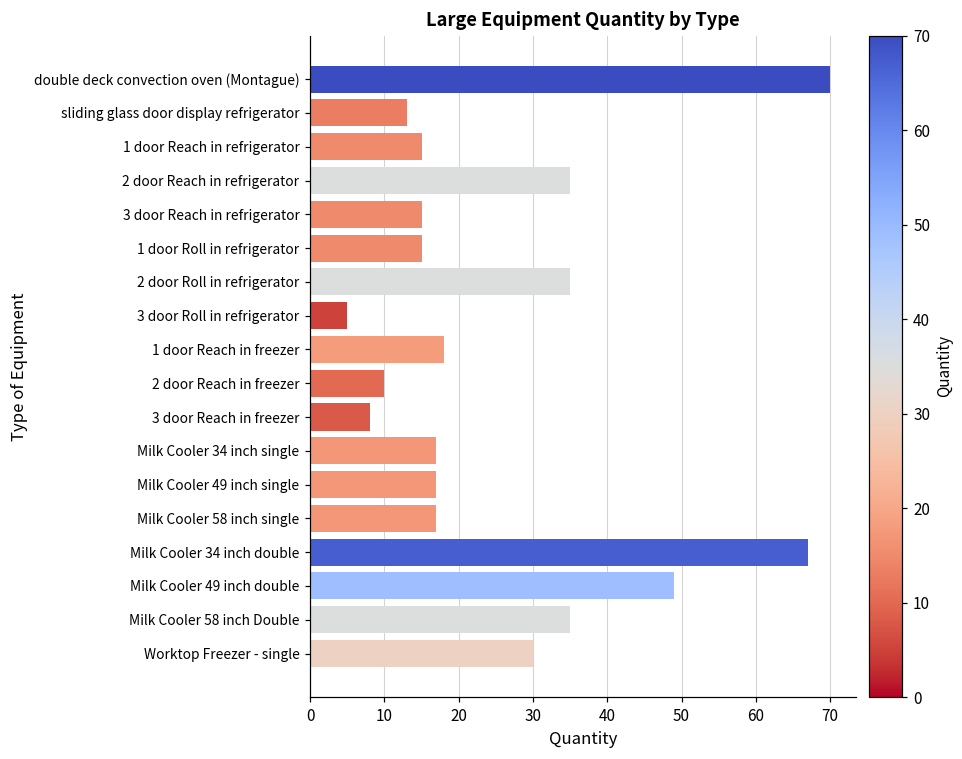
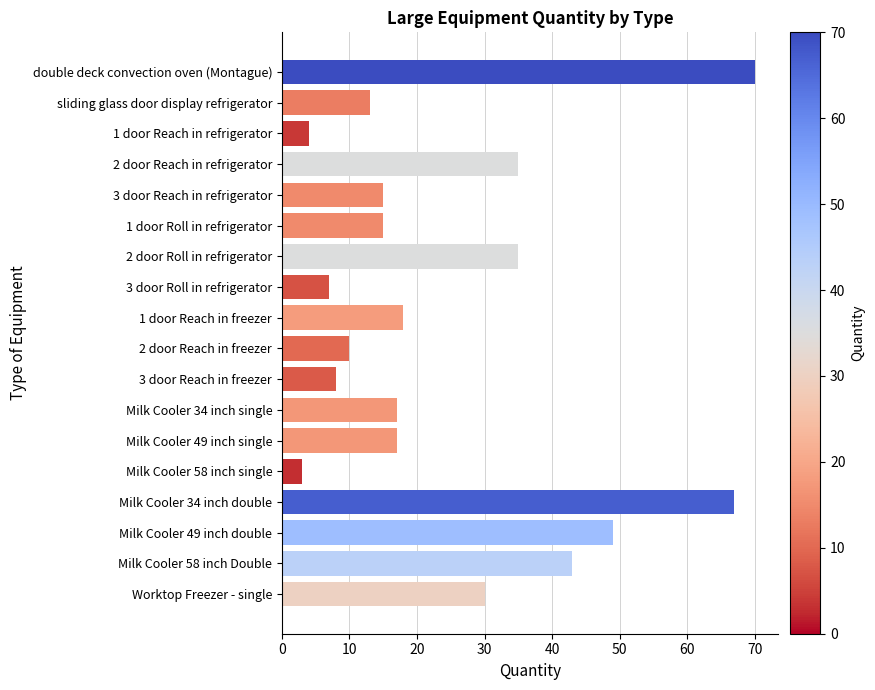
1 door Reach in refrigerator: 15 -> 4
3 door Roll in refrigerator: 5 -> 7
Milk Cooler 58 inch single: 17 -> 3
Milk Cooler 58 inch Double: 35 -> 43
